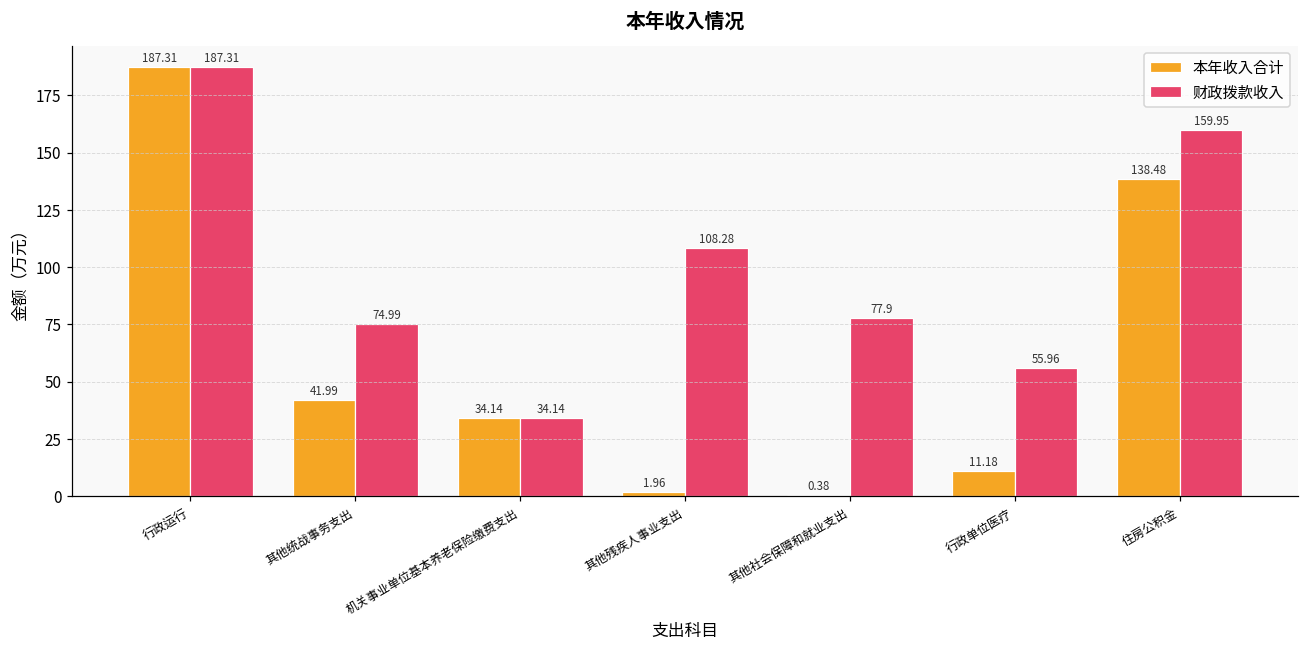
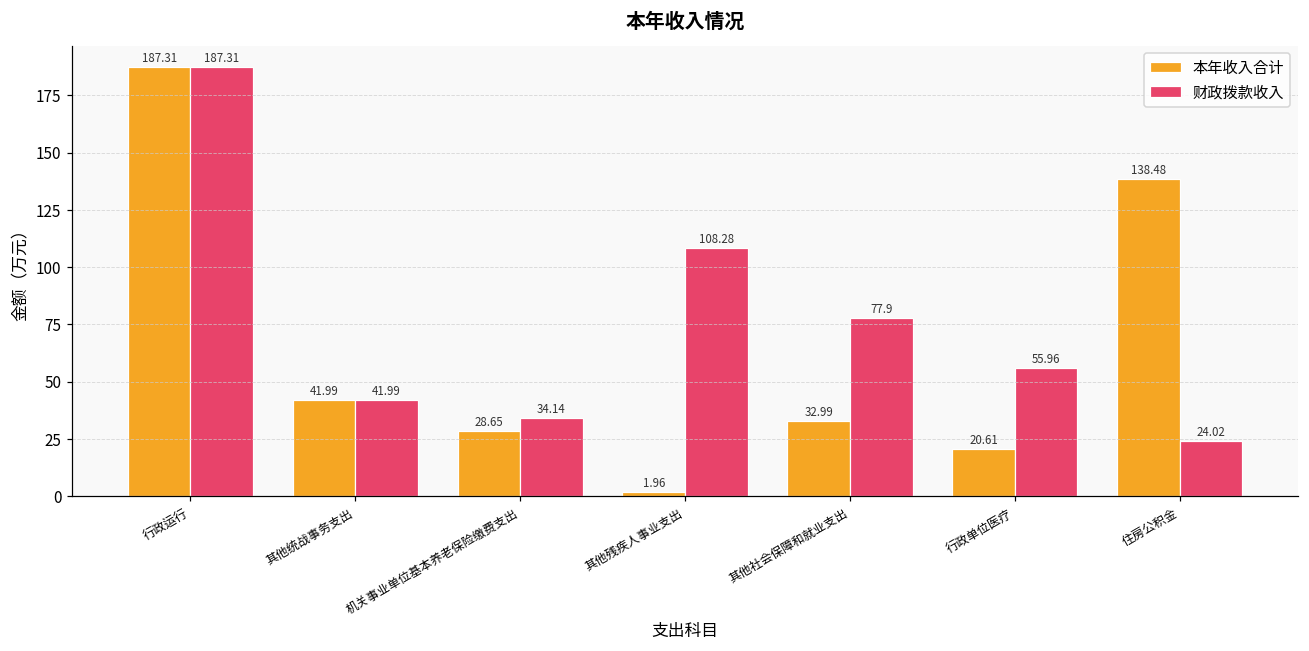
财政拨款收入, 其他统战事务支出: 74.99 -> 41.99
本年收入合计, 机关事业单位基本养老保险缴费支出: 34.14 -> 28.65
本年收入合计, 其他社会保障和就业支出: 0.38 -> 32.99
本年收入合计, 行政单位医疗: 11.18 -> 20.61
财政拨款收入, 住房公积金: 159.95 -> 24.02
